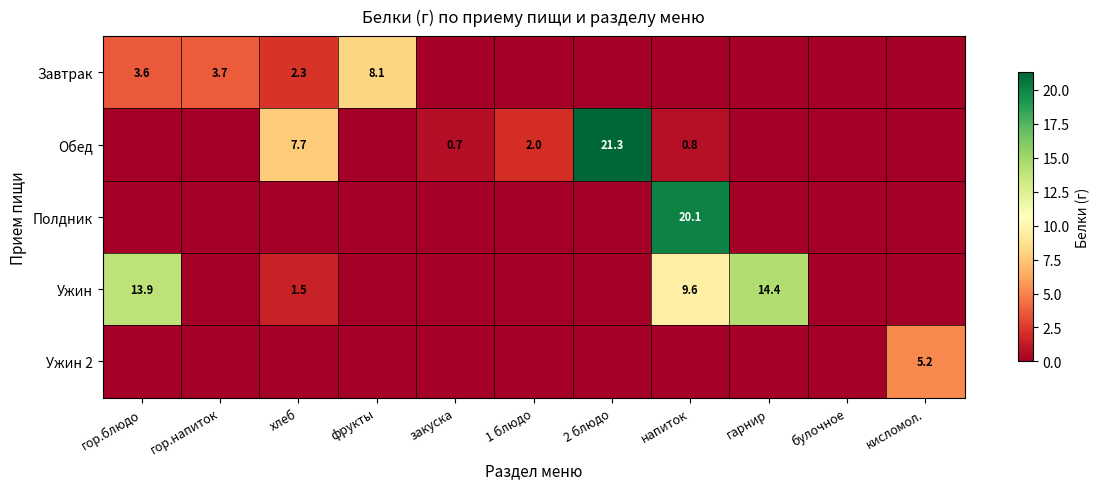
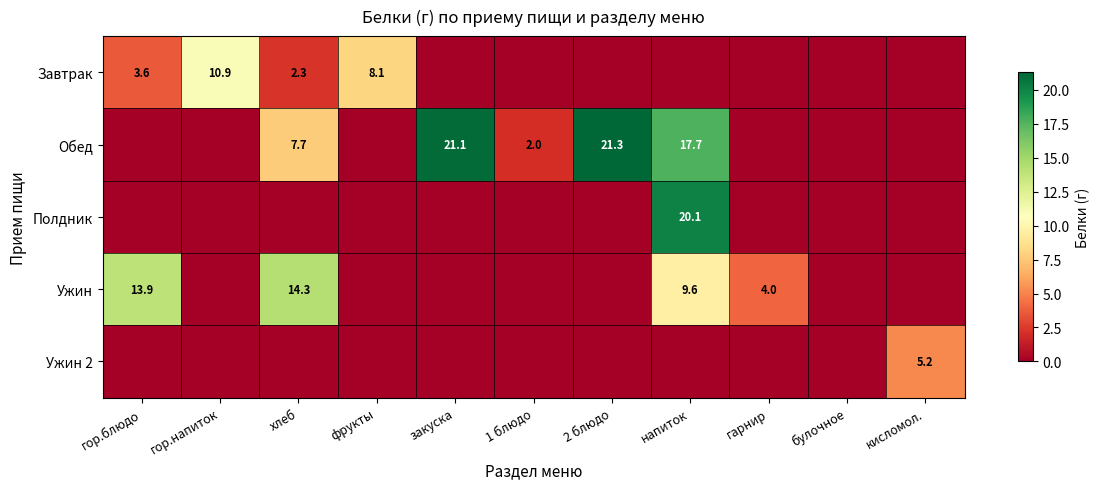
Завтрак, гор.напиток: 3.7 -> 10.9
Обед, закуска: 0.7 -> 21.1
Обед, напиток: 0.8 -> 17.7
Ужин, хлеб: 1.5 -> 14.3
Ужин, гарнир: 14.4 -> 4.0
